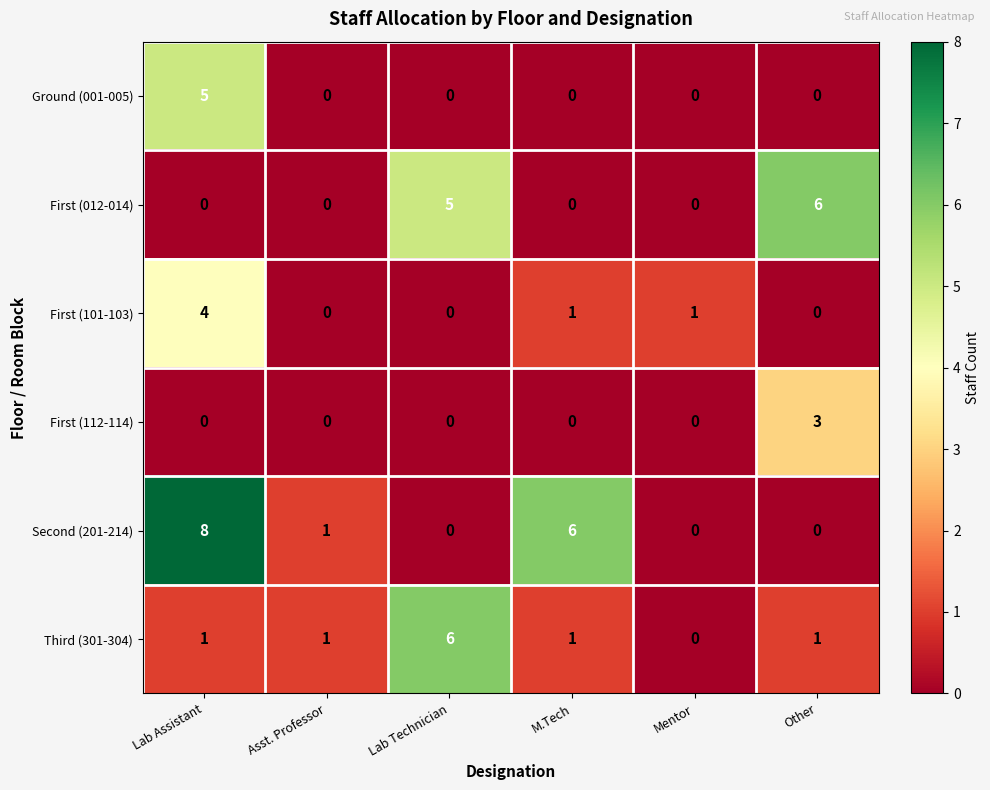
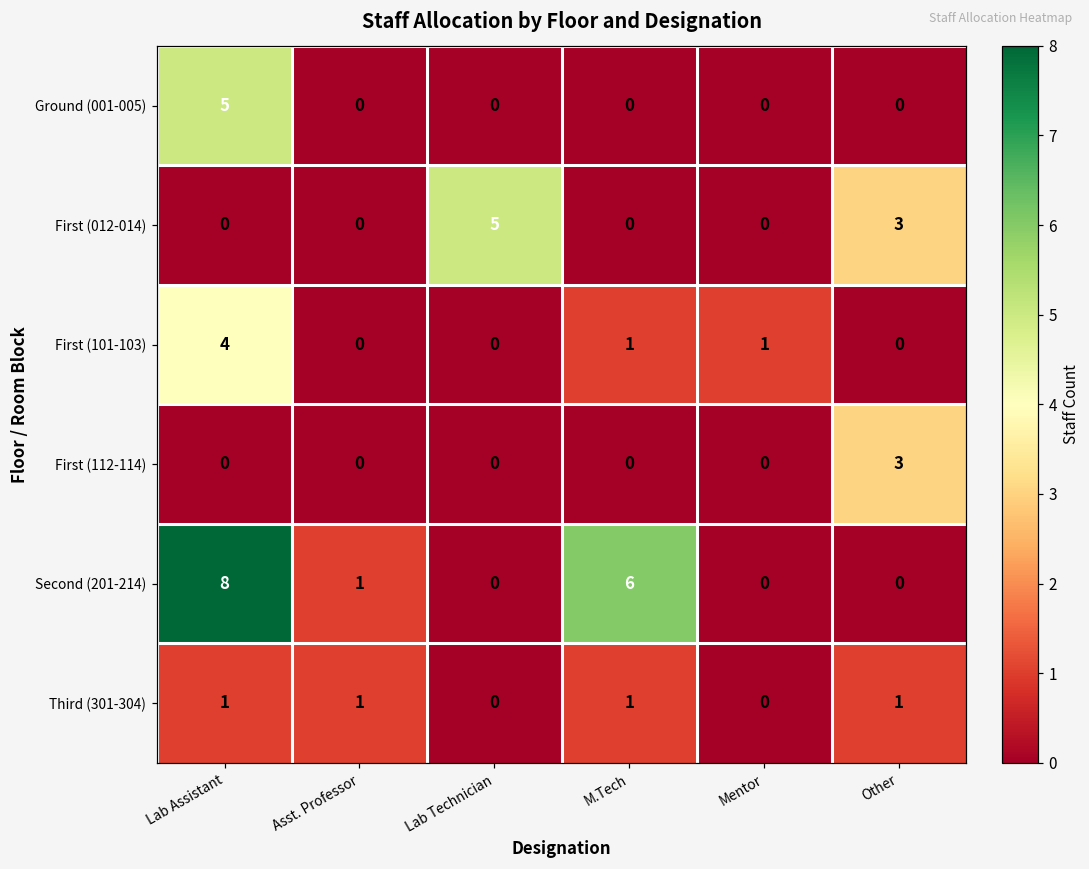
First (012-014), Other: 6 -> 3
Third (301-304), Lab Technician: 6 -> 0
